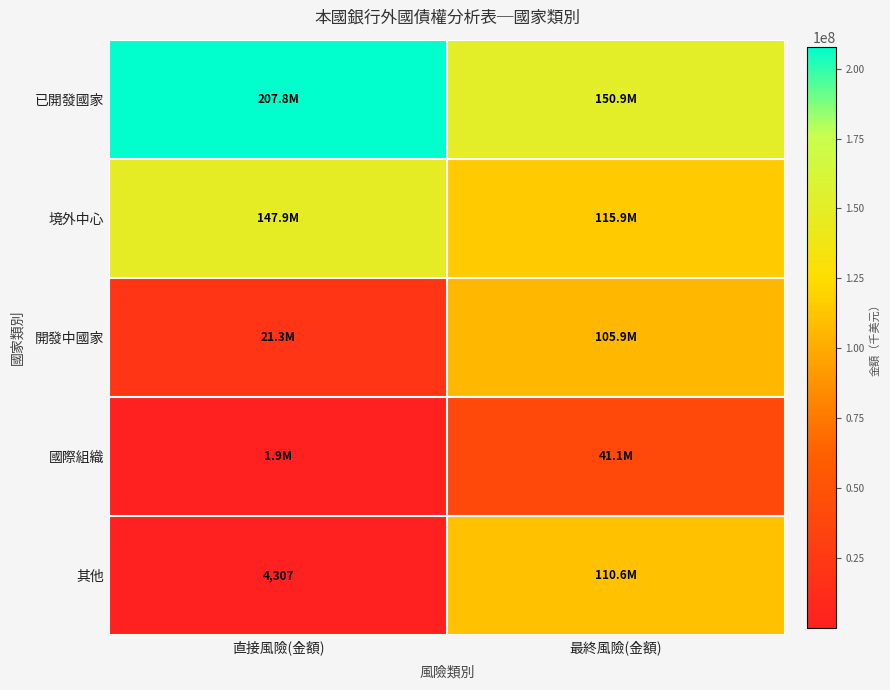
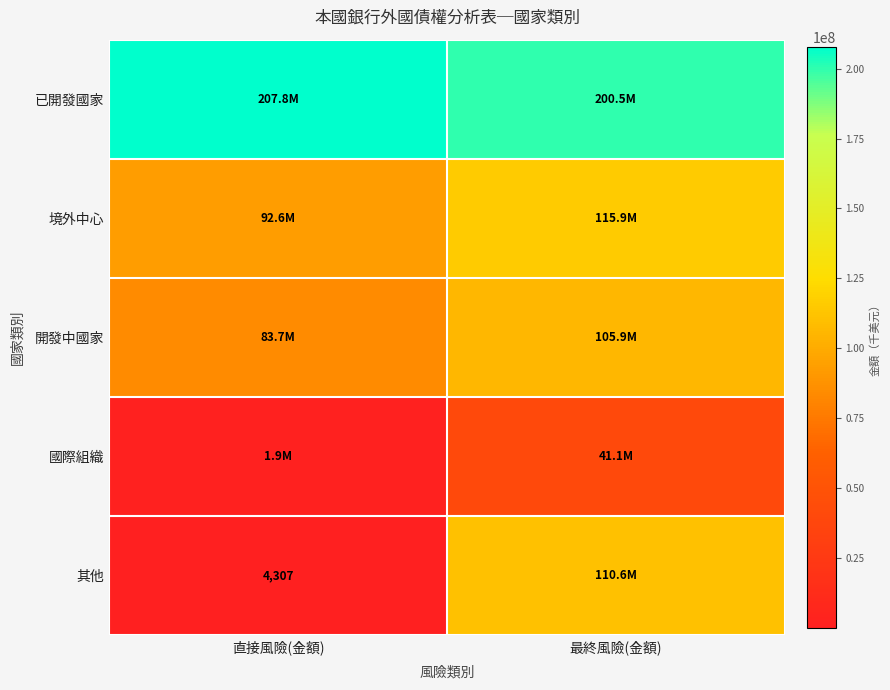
已開發國家, 最終風險(金額): 150.9M -> 200.5M
境外中心, 直接風險(金額): 147.9M -> 92.6M
開發中國家, 直接風險(金額): 21.3M -> 83.7M
